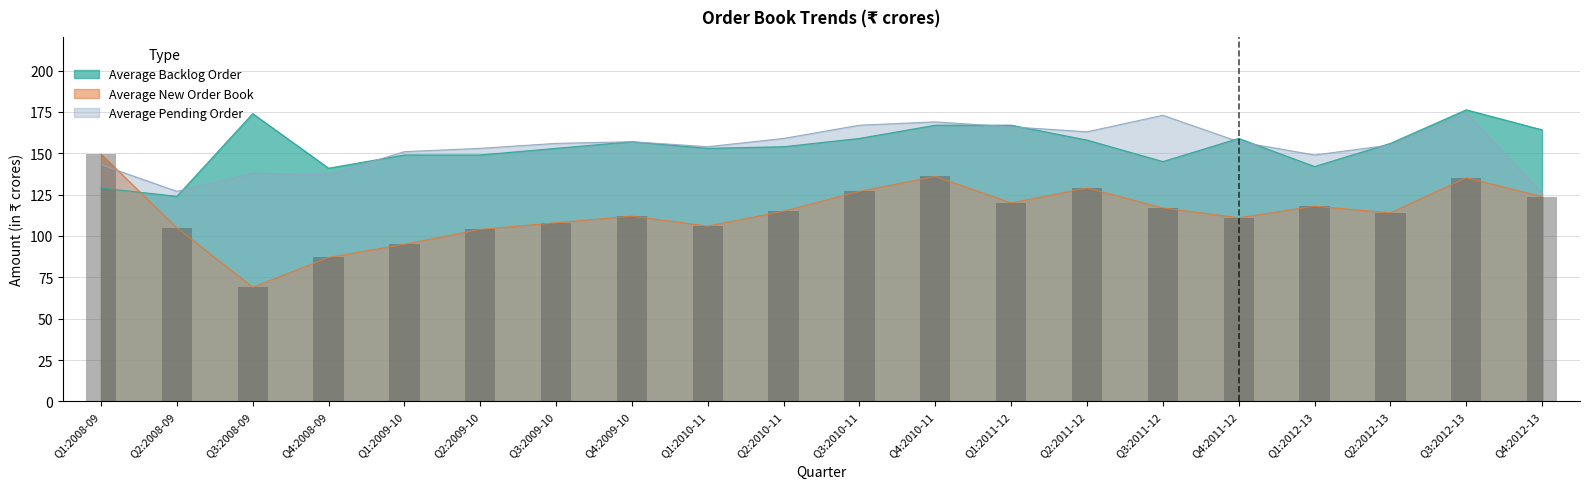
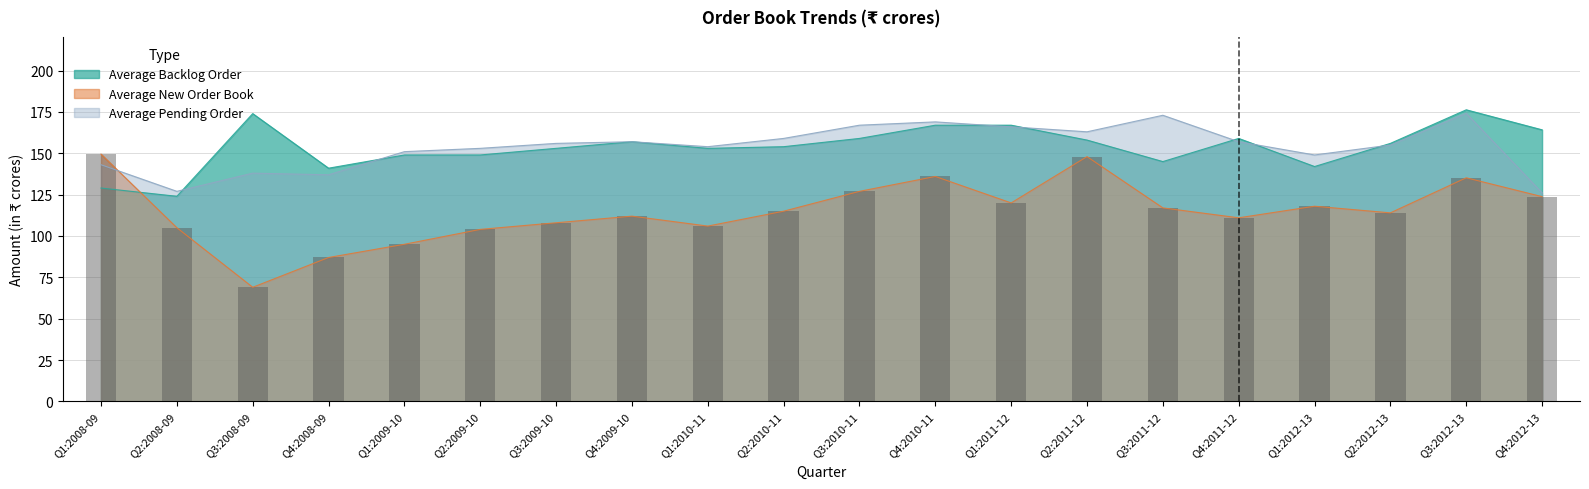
Average New Order Book, Q2:2011-12: 129 -> 148
